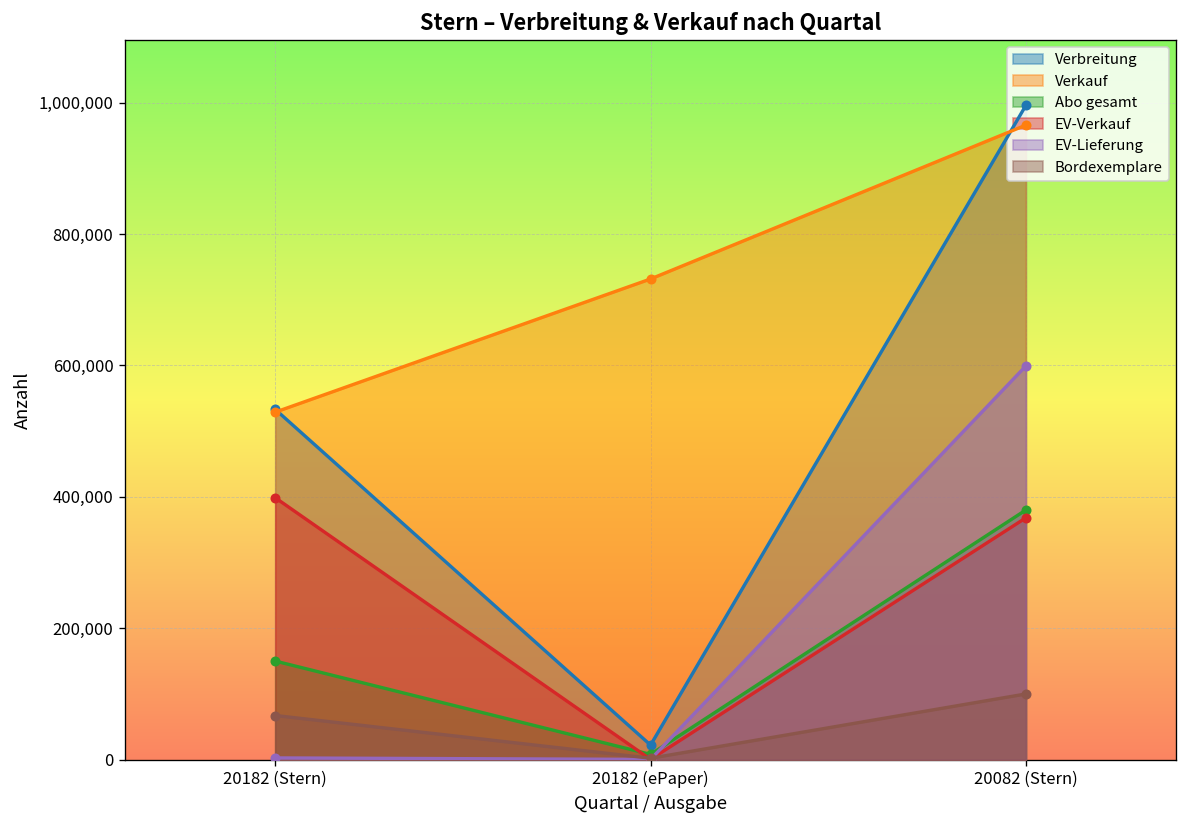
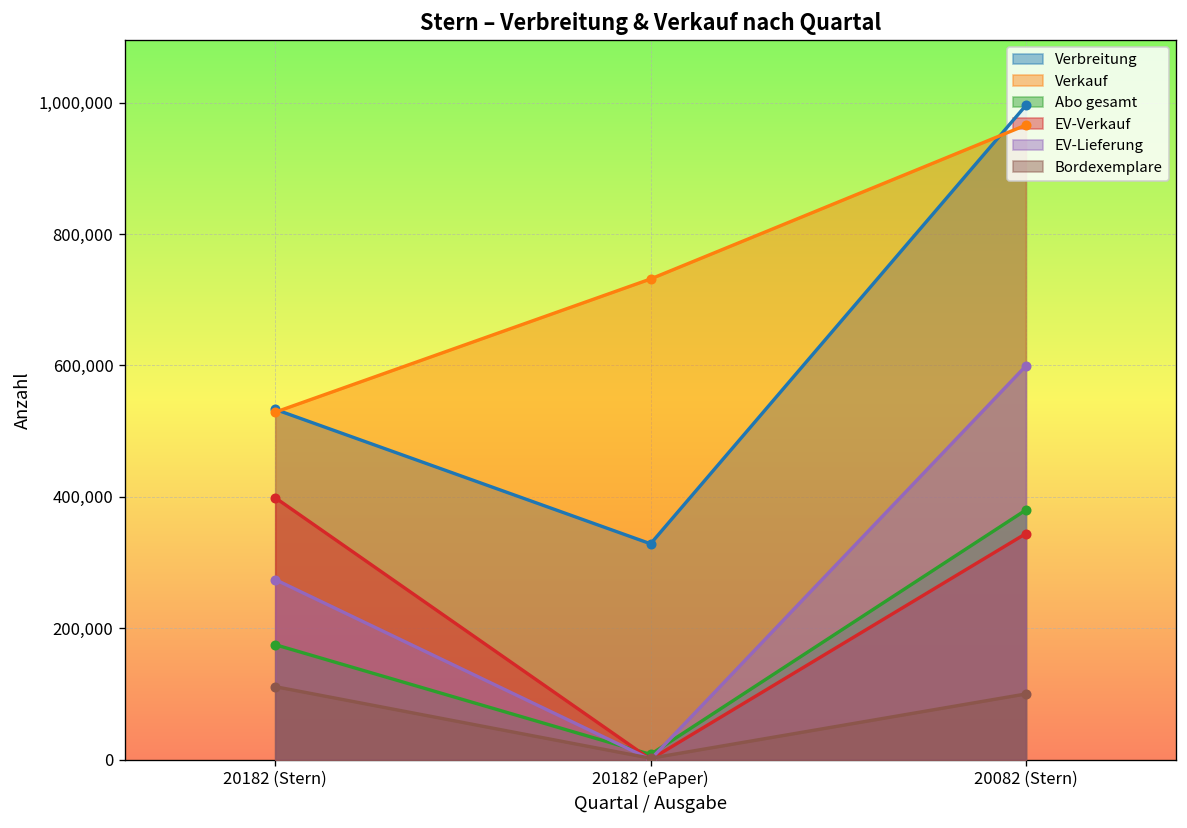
Abo gesamt, 20182 (Stern): 150,000 -> 170,000
EV-Lieferung, 20182 (Stern): 0 -> 270,000
Bordexemplare, 20182 (Stern): 70,000 -> 110,000
Verbreitung, 20182 (ePaper): 20,000 -> 330,000
EV-Verkauf, 20082 (Stern): 370,000 -> 340,000
